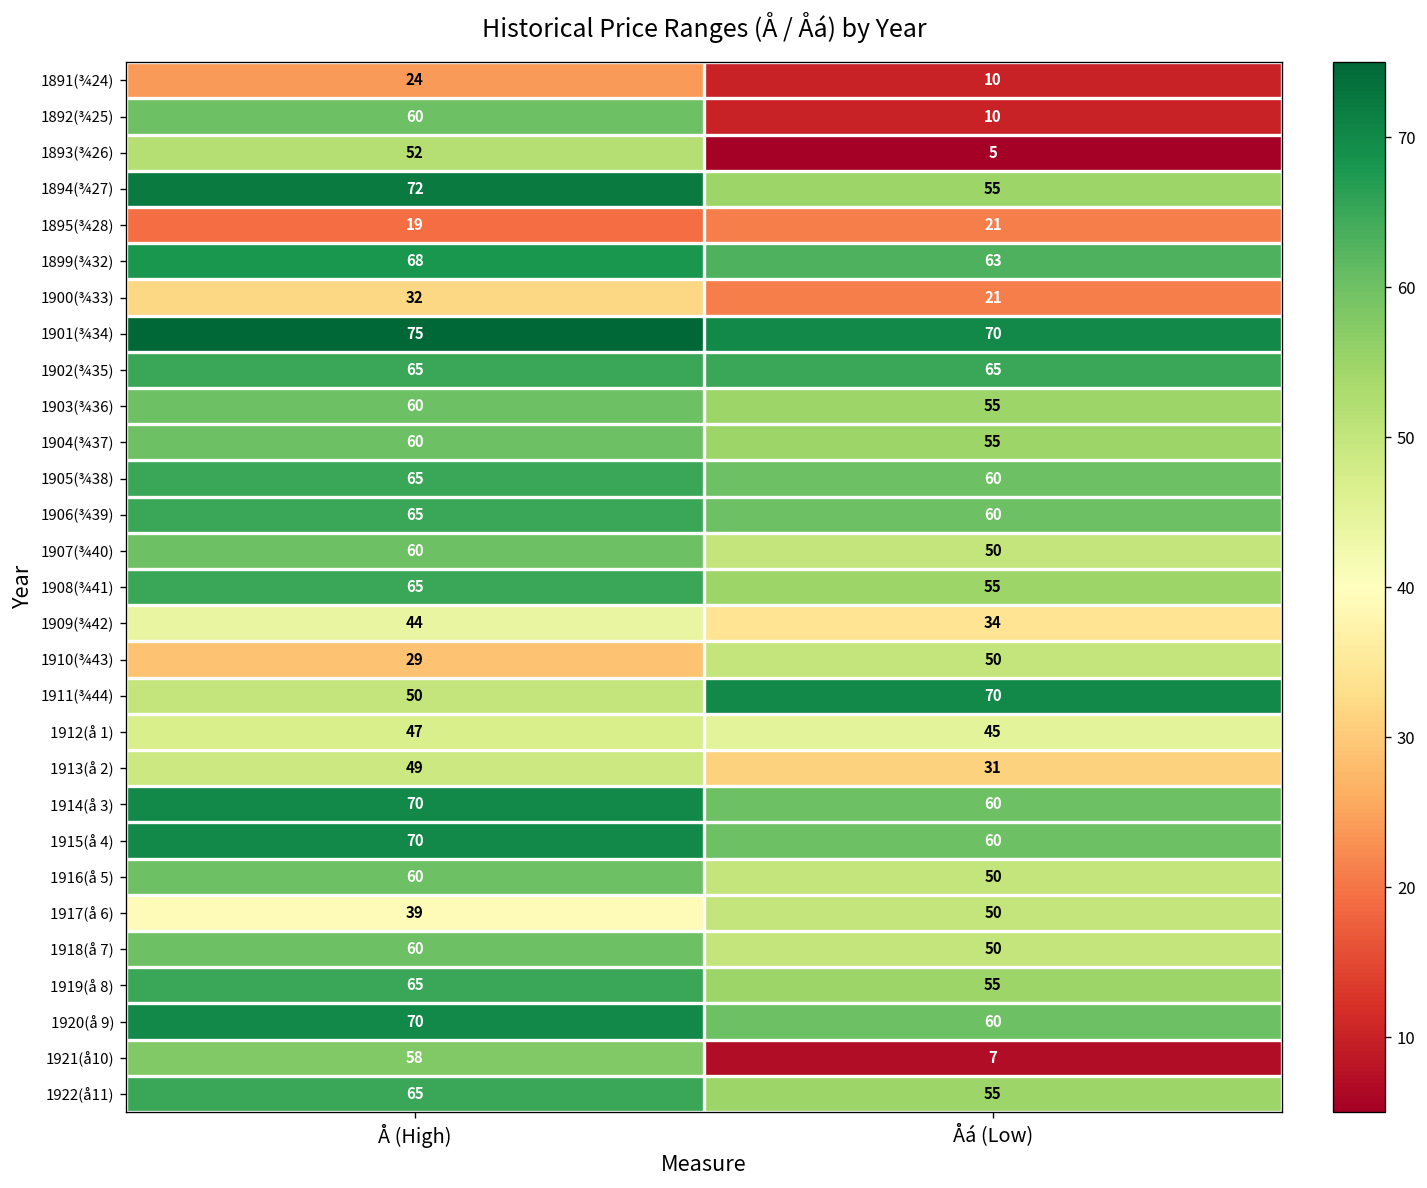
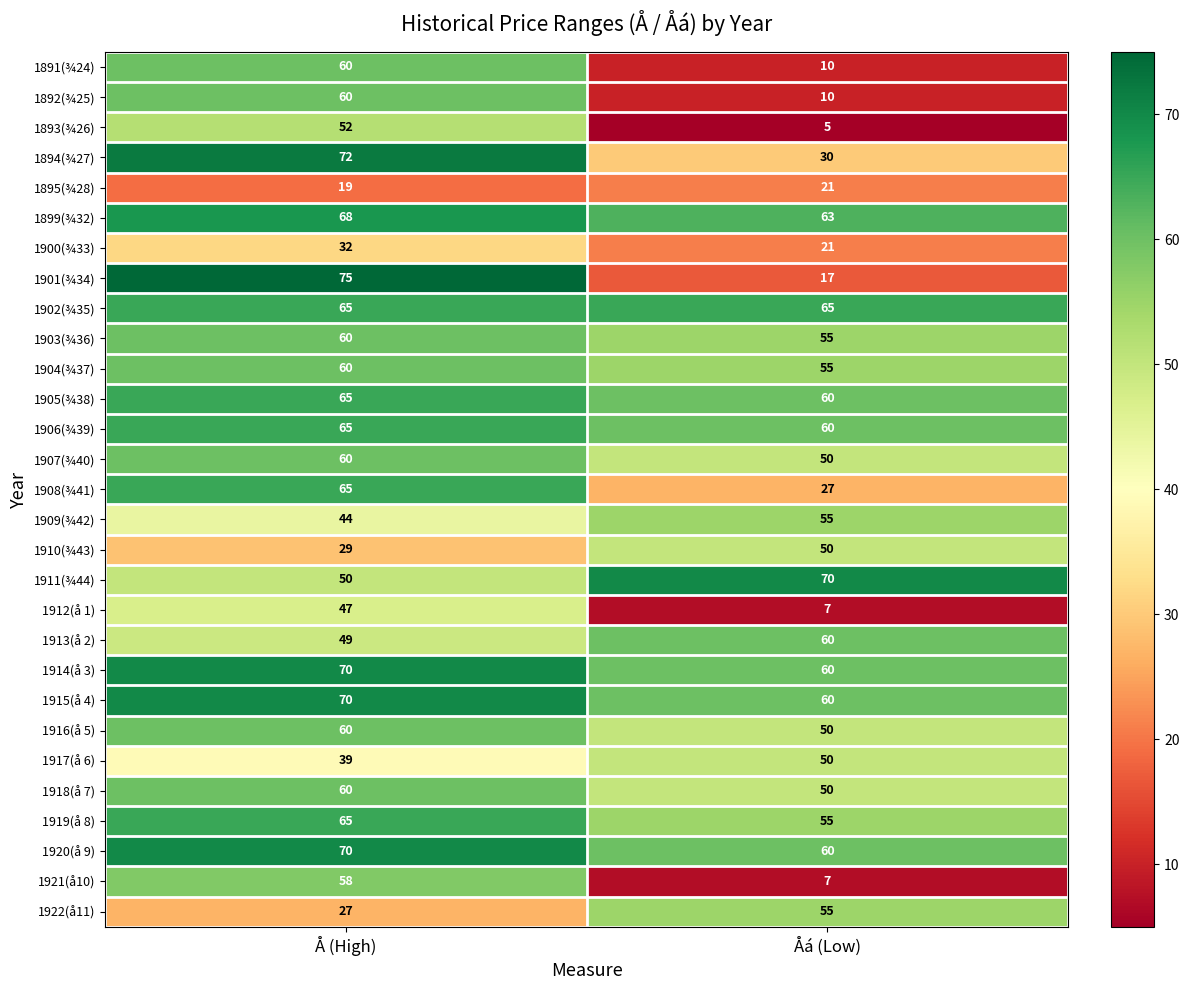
1891(¾24), Å (High): 24 -> 60
1894(¾27), Åá (Low): 55 -> 30
1901(¾34), Åá (Low): 70 -> 17
1908(¾41), Åá (Low): 55 -> 27
1909(¾42), Åá (Low): 34 -> 55
1912(å 1), Åá (Low): 45 -> 7
1913(å 2), Åá (Low): 31 -> 60
1922(å11), Å (High): 65 -> 27
